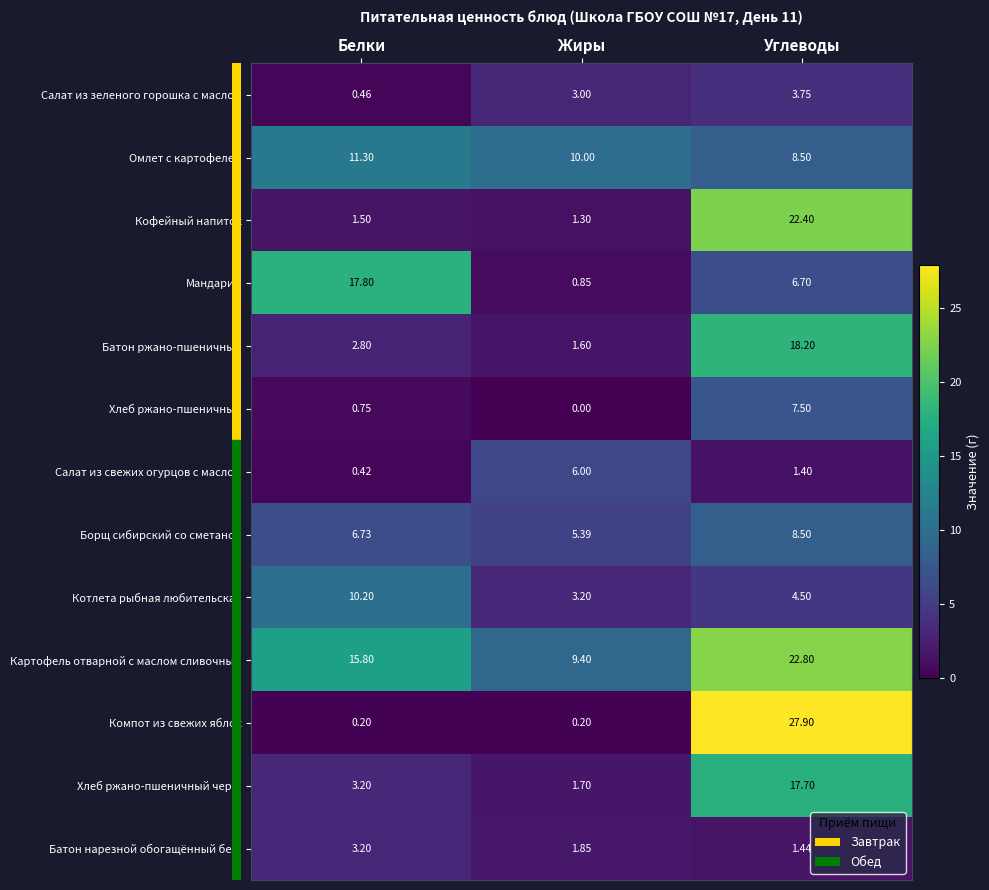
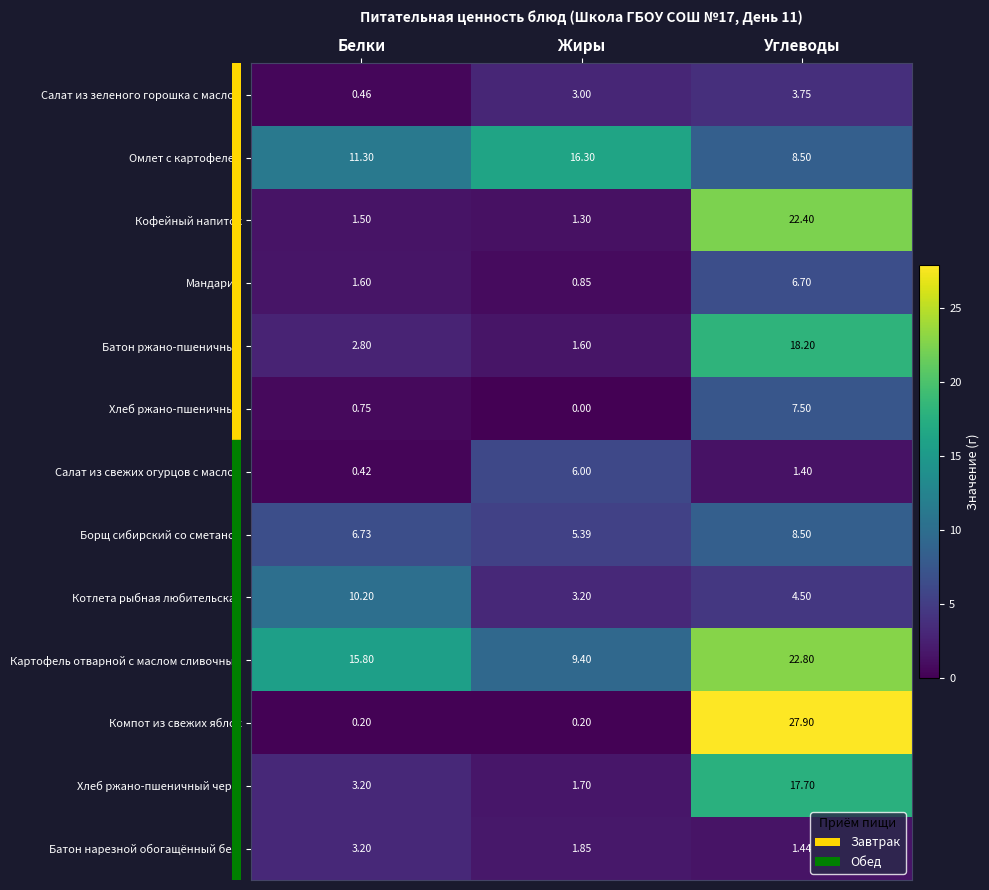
Омлет с картофелем, Жиры: 10.00 -> 16.30
Мандарин, Белки: 17.80 -> 1.60
